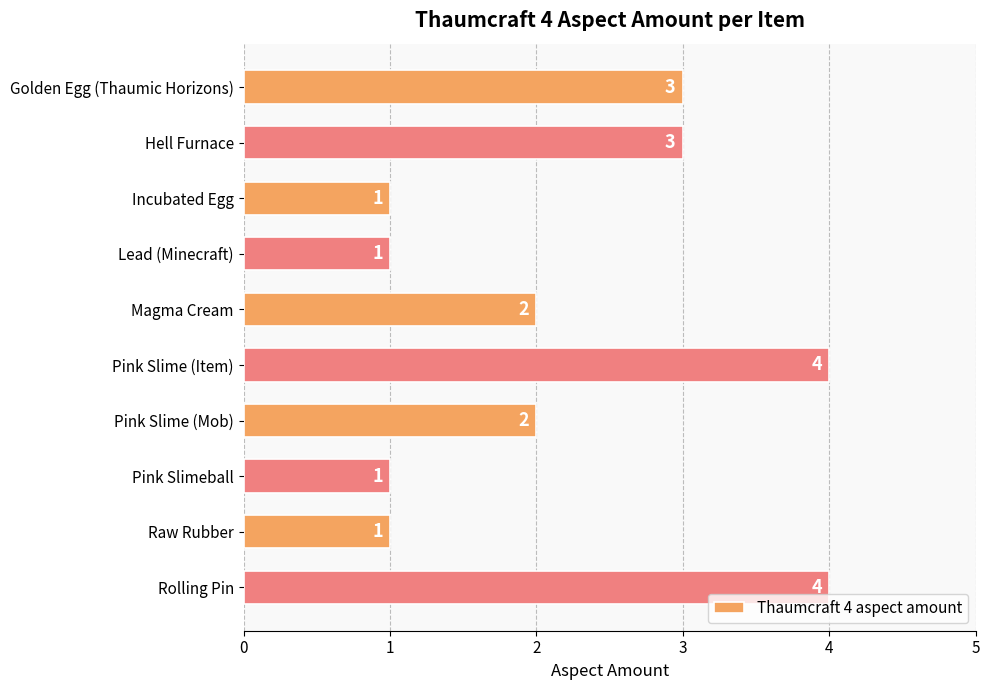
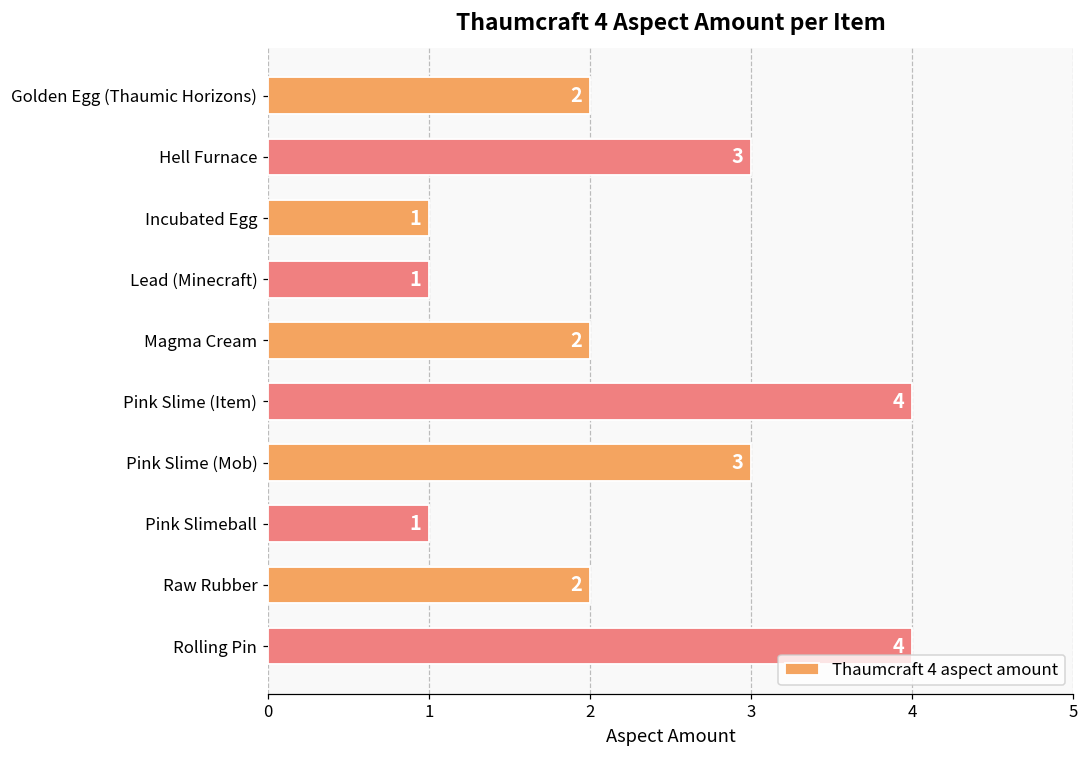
Golden Egg (Thaumic Horizons): 3 -> 2
Pink Slime (Mob): 2 -> 3
Raw Rubber: 1 -> 2
